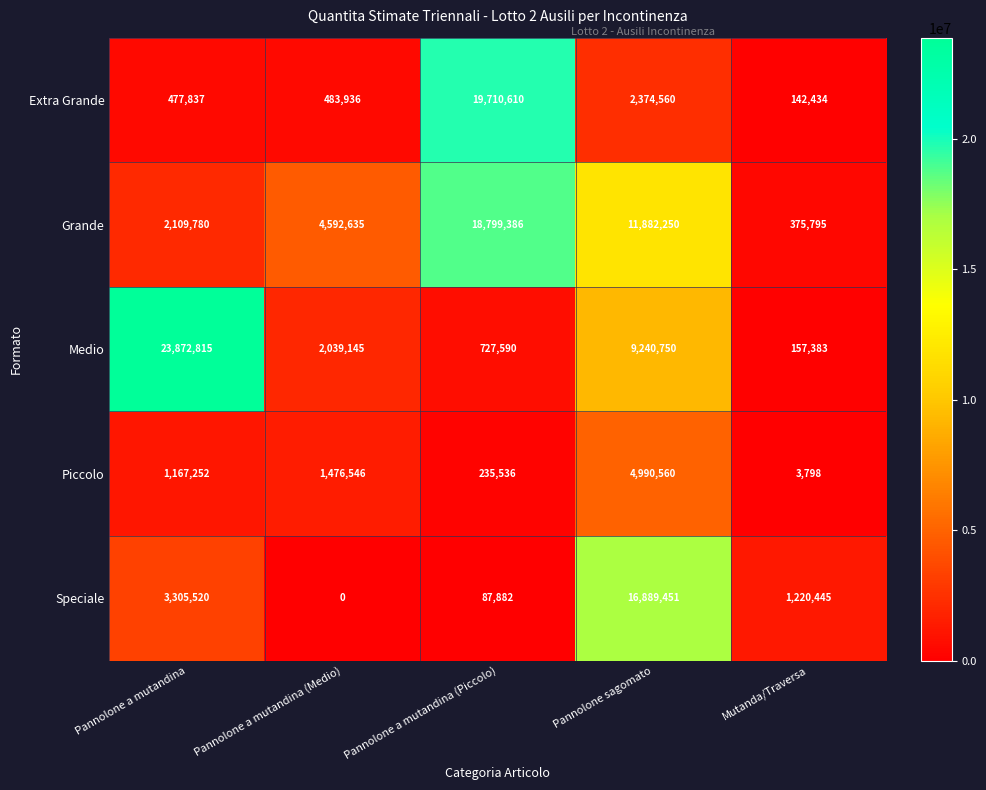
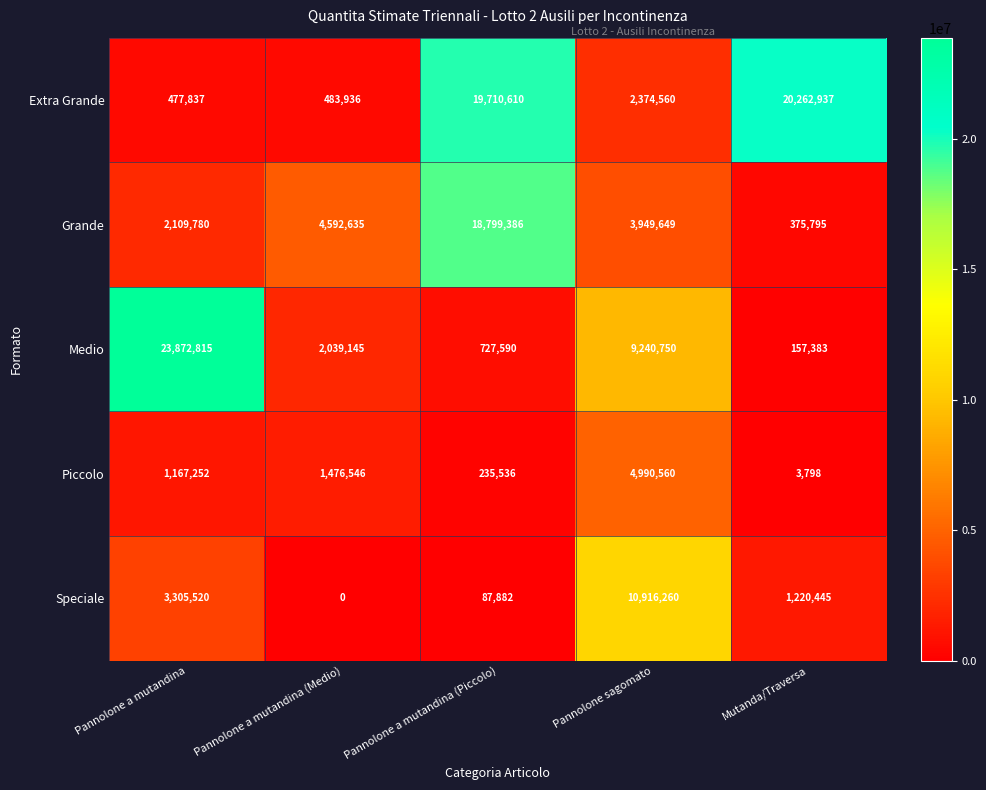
Extra Grande, Mutanda/Traversa: 142,434 -> 20,262,937
Grande, Pannolone sagomato: 11,882,250 -> 3,949,649
Speciale, Pannolone sagomato: 16,889,451 -> 10,916,260
